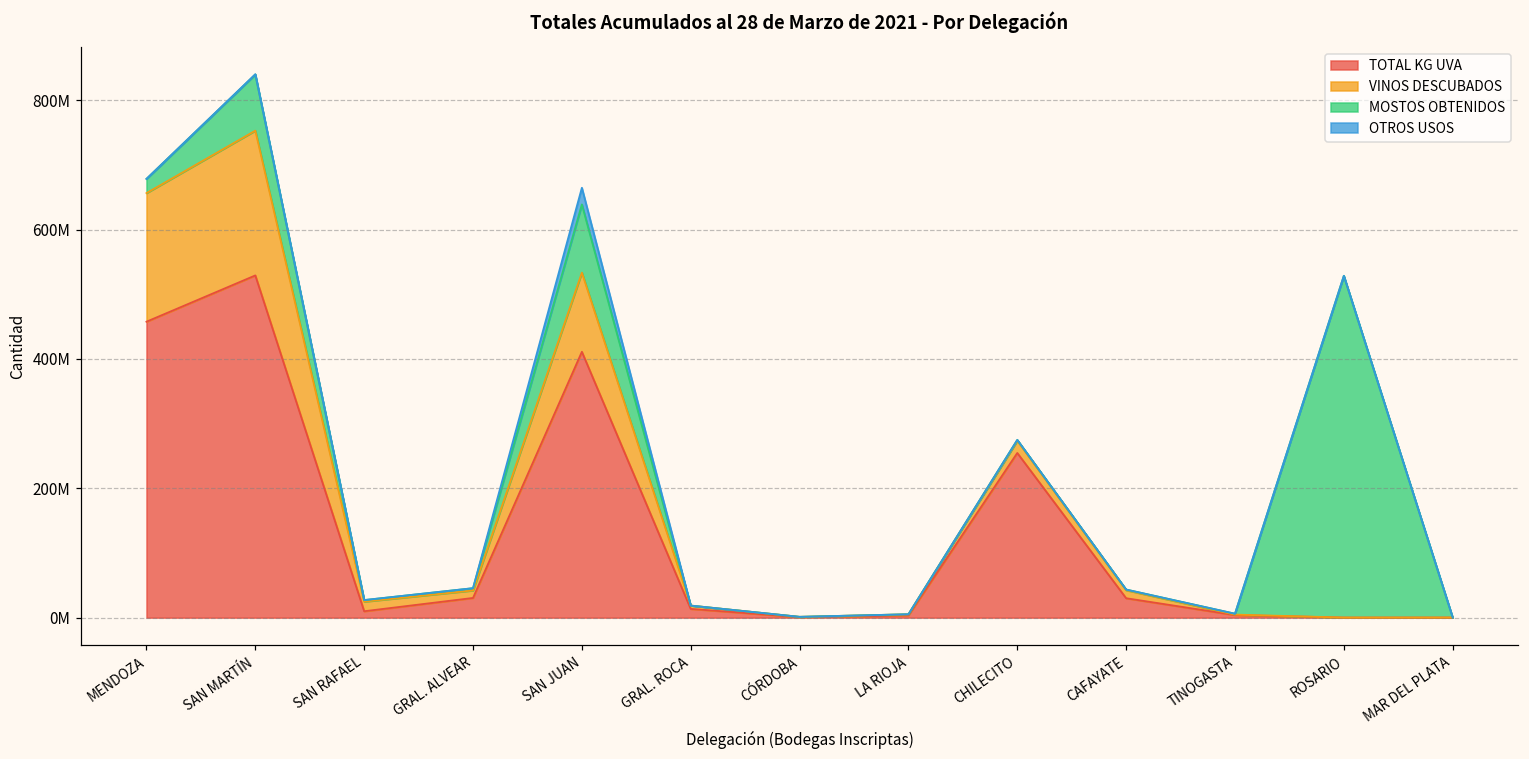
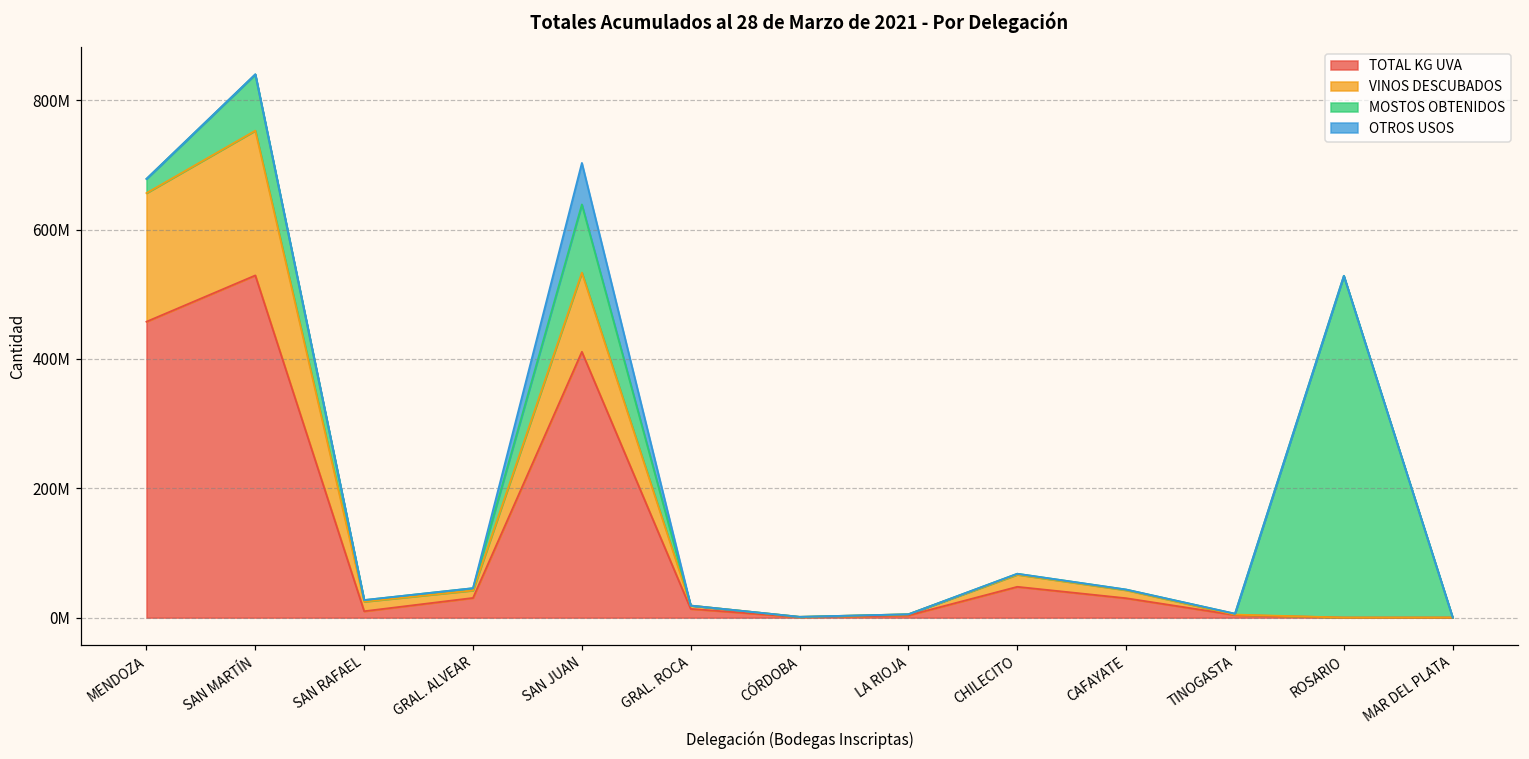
OTROS USOS, SAN JUAN: 30000000 -> 60000000
TOTAL KG UVA, CHILECITO: 250000000 -> 50000000
